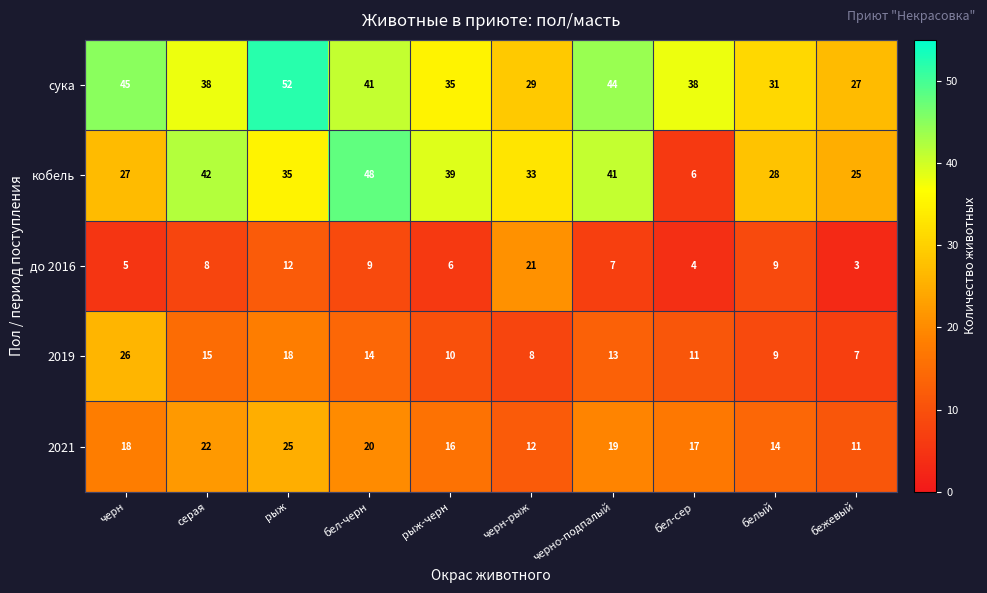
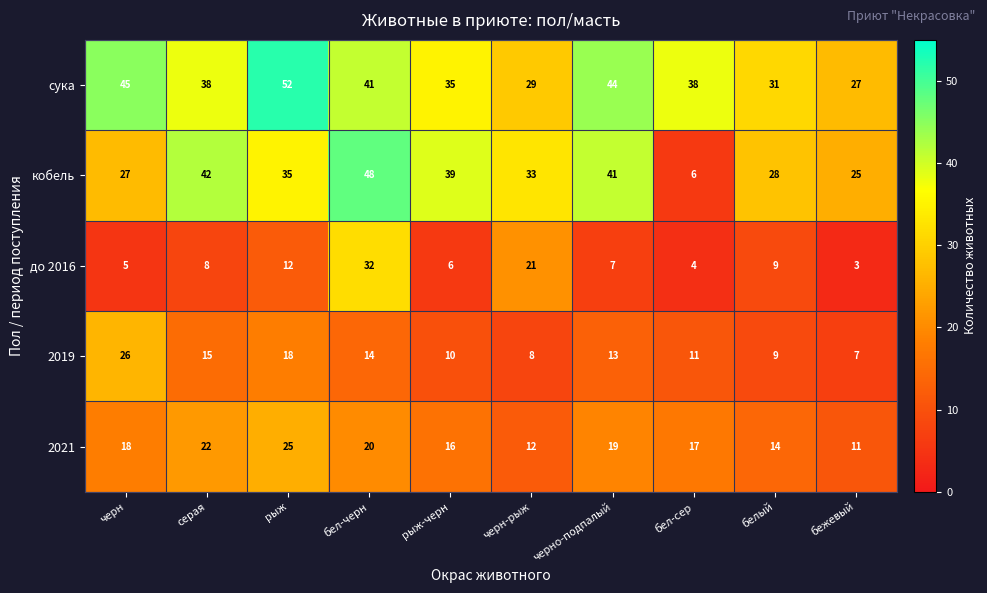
до 2016, бел-черн: 9 -> 32
